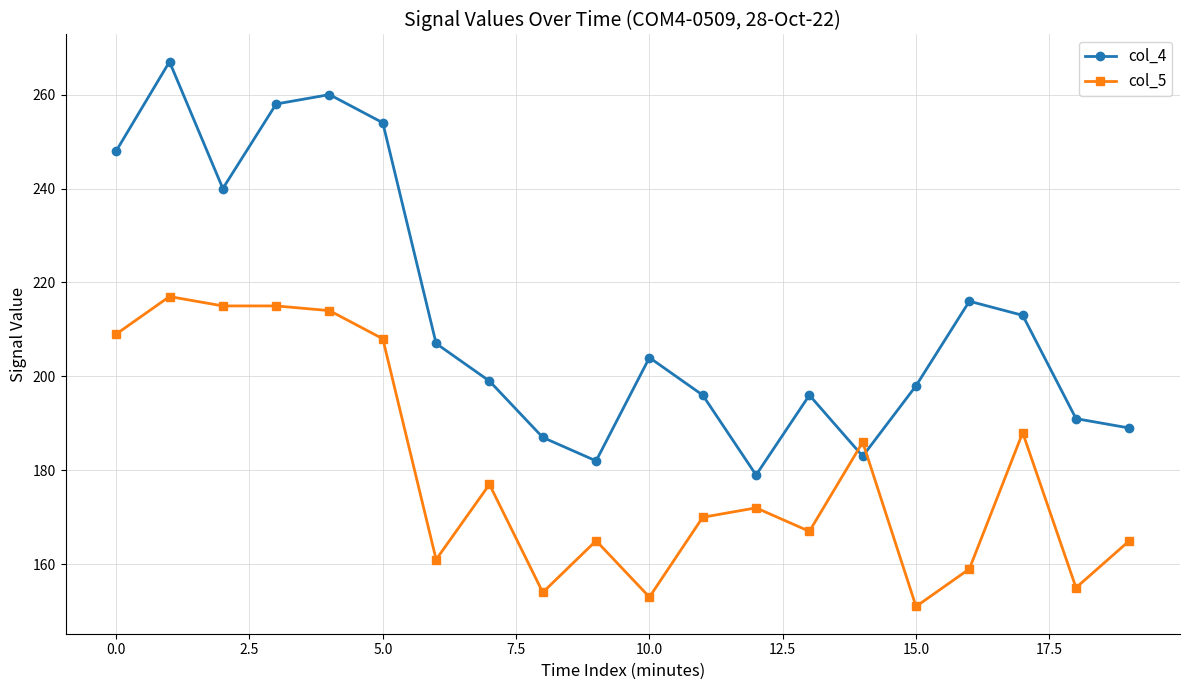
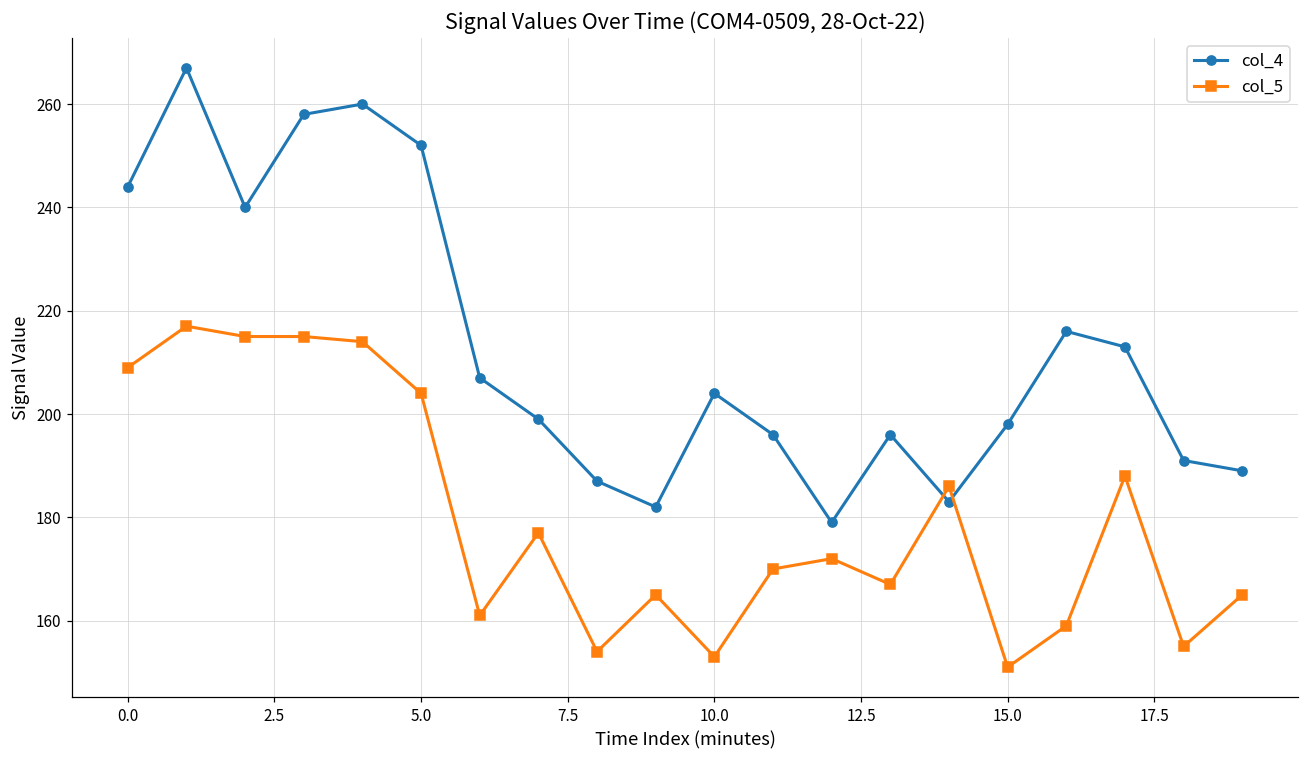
col_4, 0.0: 248 -> 244
col_4, 5.0: 254 -> 252
col_5, 5.0: 208 -> 204
